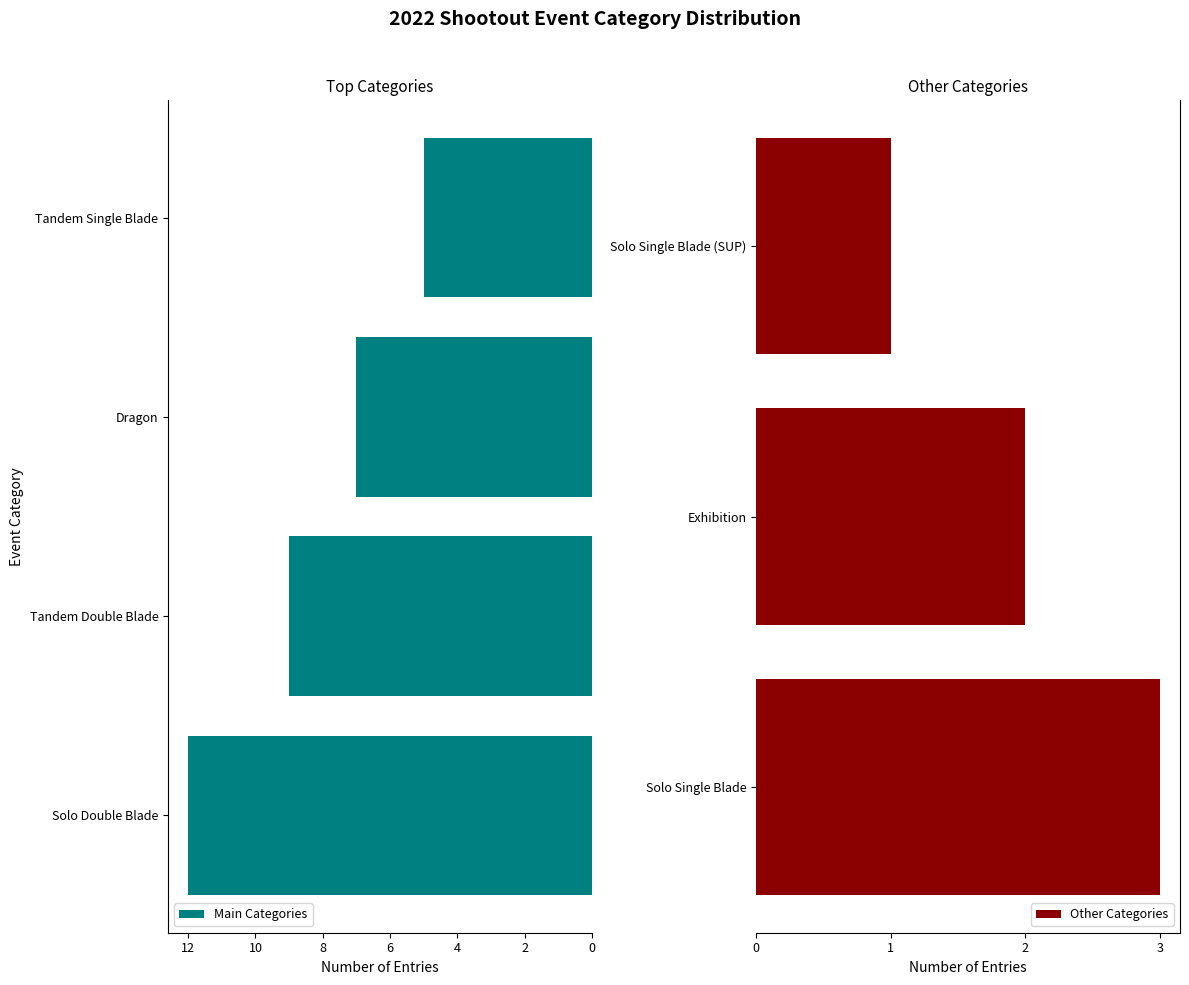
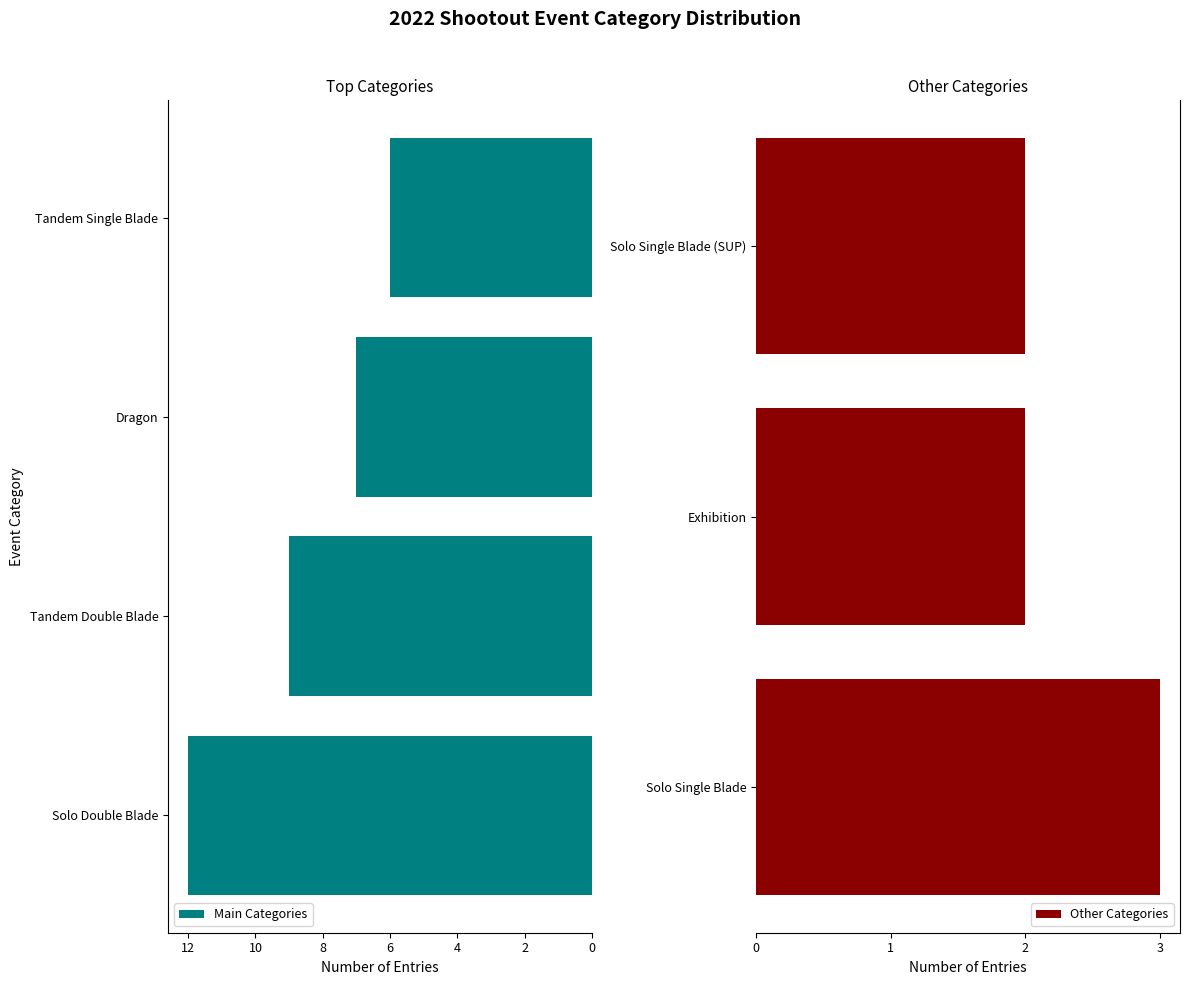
Top Categories, Tandem Single Blade: 5 -> 6
Other Categories, Solo Single Blade (SUP): 1 -> 2
